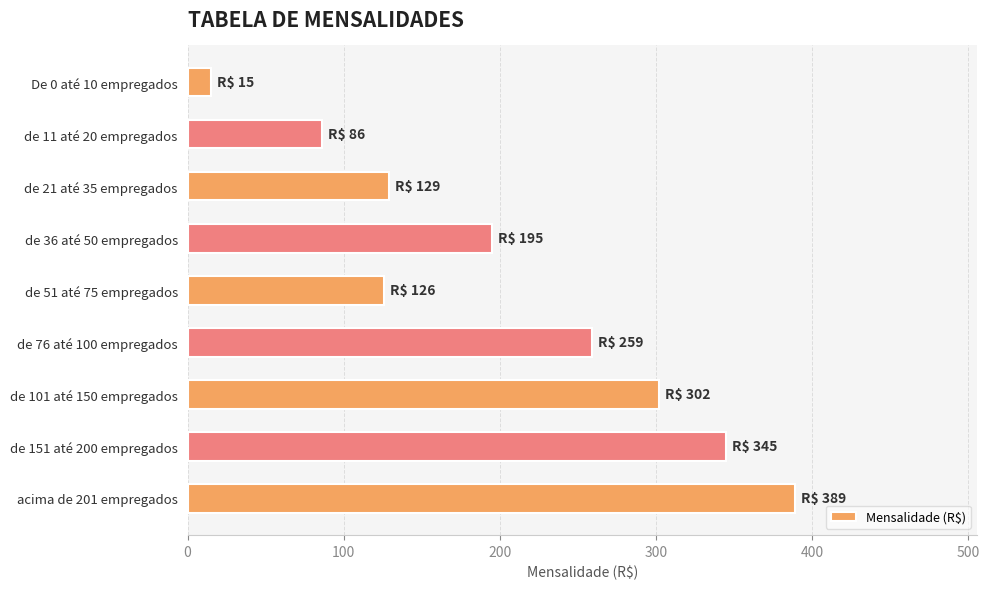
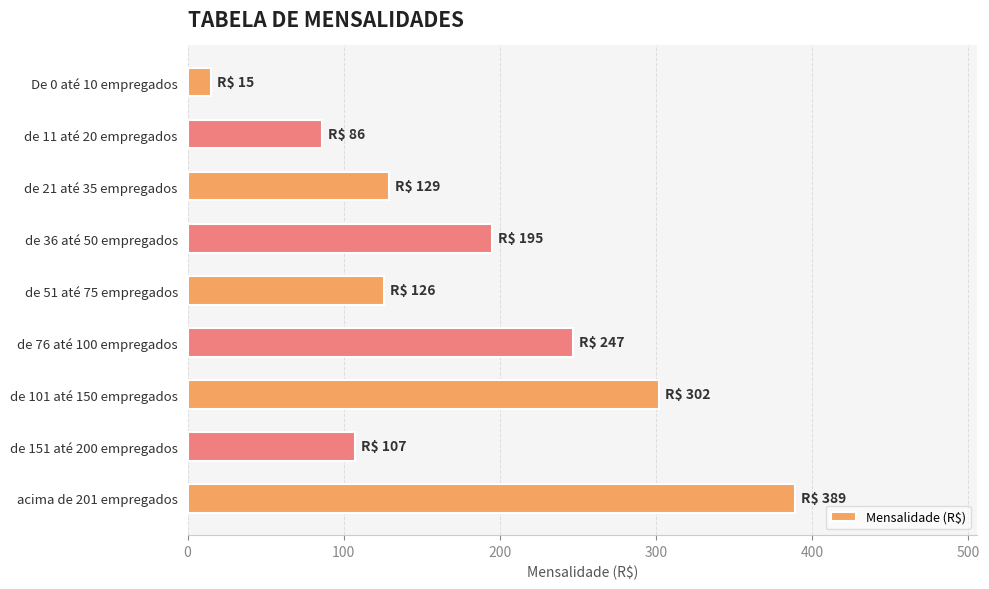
de 76 até 100 empregados: 259 -> 247
de 151 até 200 empregados: 345 -> 107
